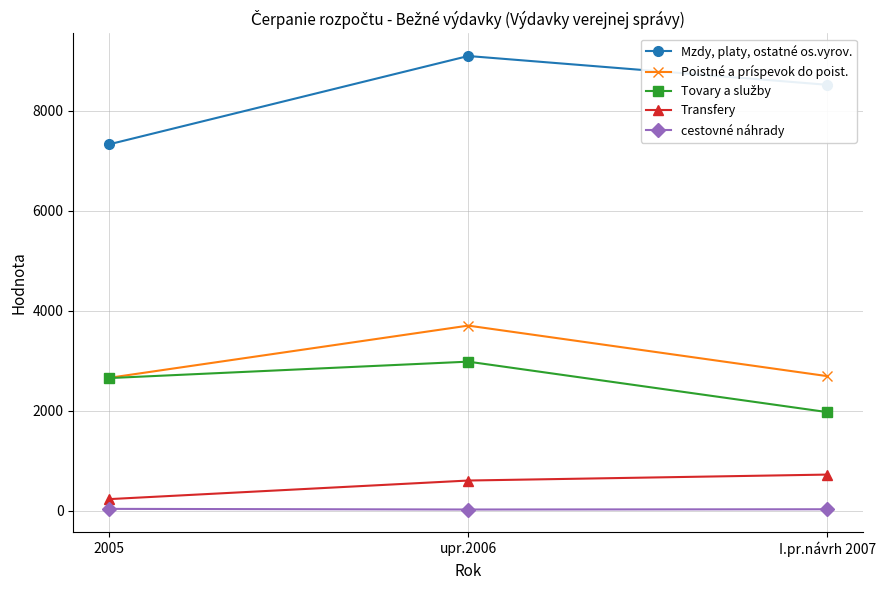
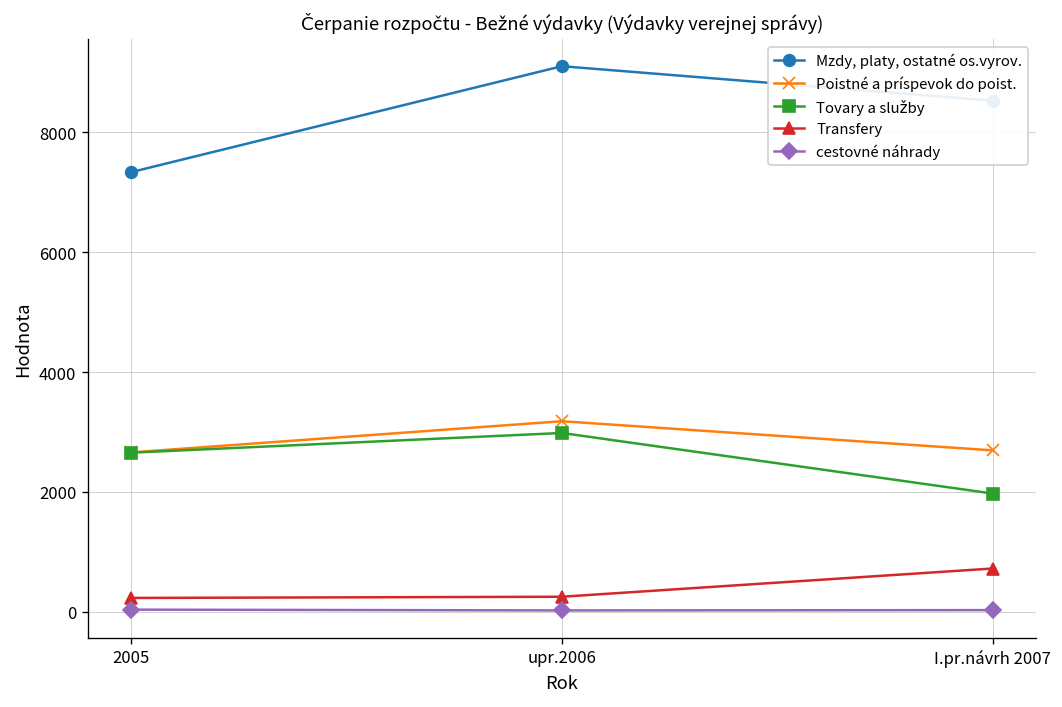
Poistné a príspevok do poist., upr.2006: 3700 -> 3200
Transfery, upr.2006: 600 -> 300
